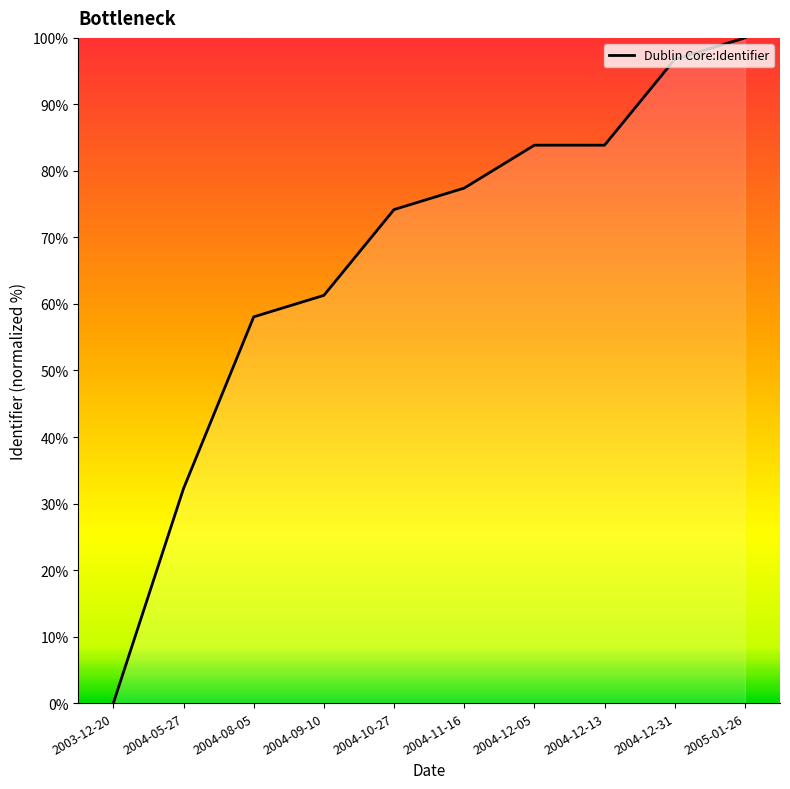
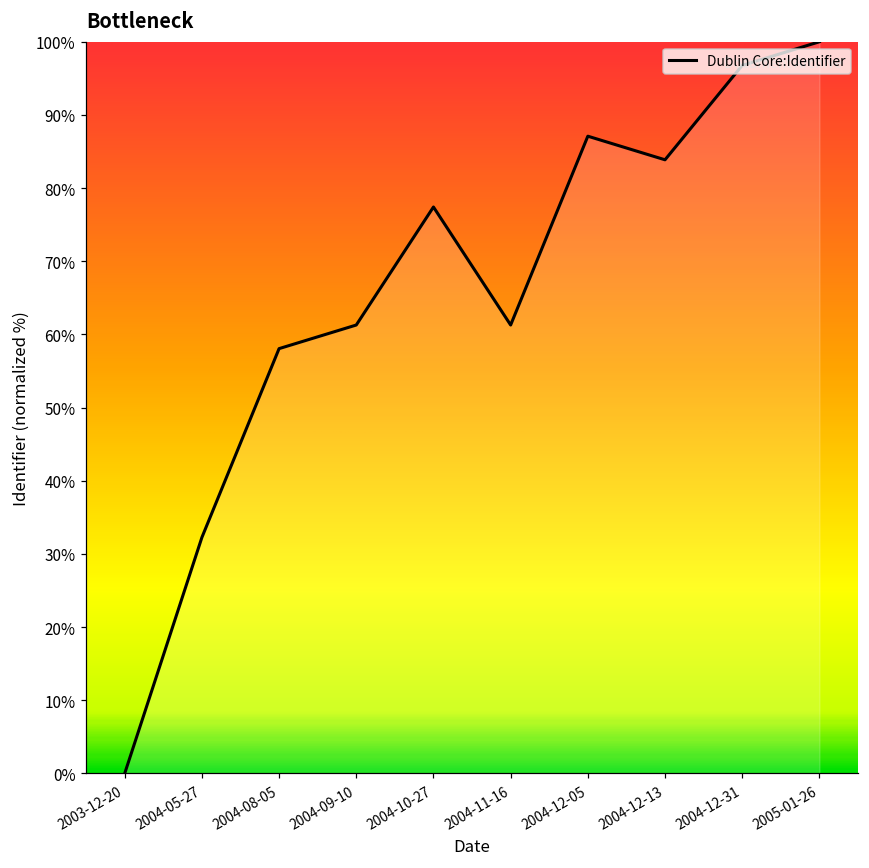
2004-10-27: 74% -> 77%
2004-11-16: 77% -> 61%
2004-12-05: 84% -> 87%
